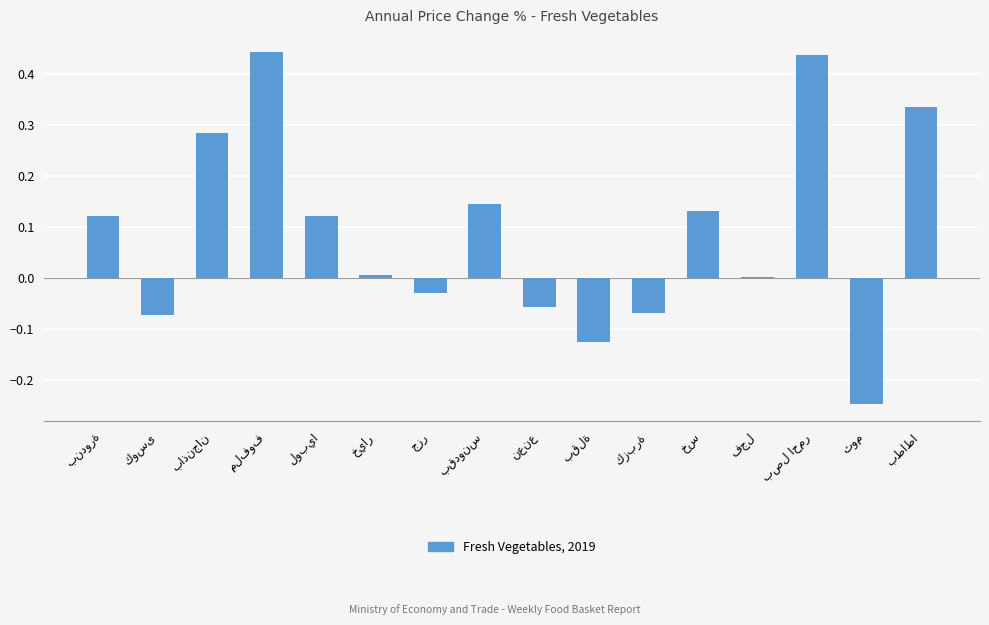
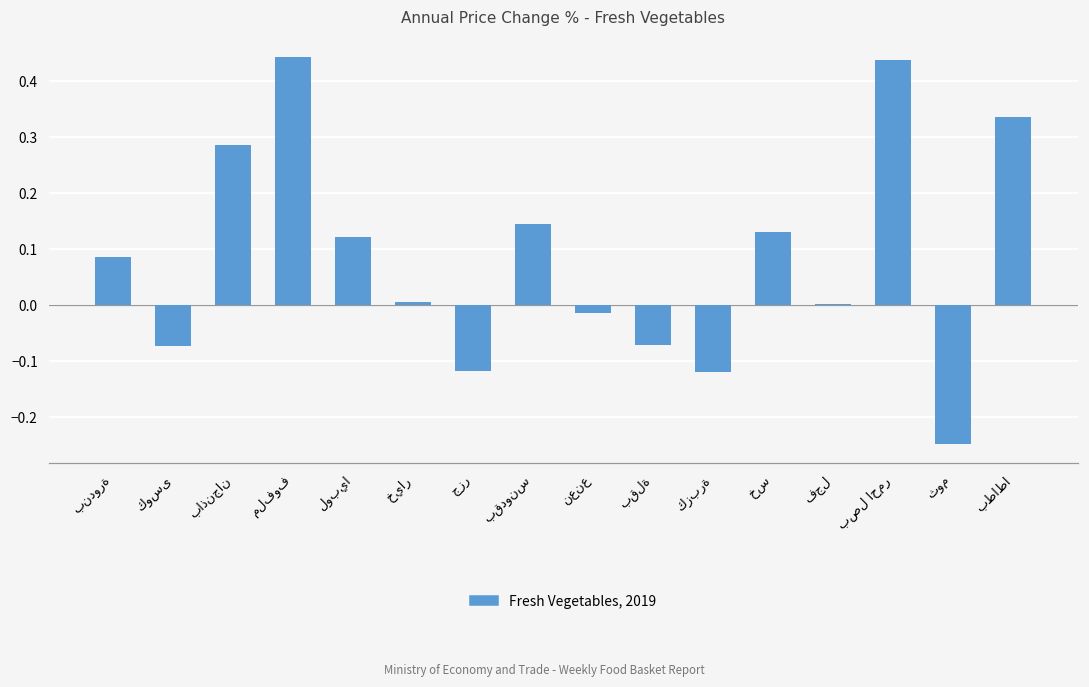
بندورة: 0.12 -> 0.09
جزر: -0.03 -> -0.12
نعنع: -0.06 -> -0.01
بقلة: -0.13 -> -0.07
كزبرة: -0.07 -> -0.12
